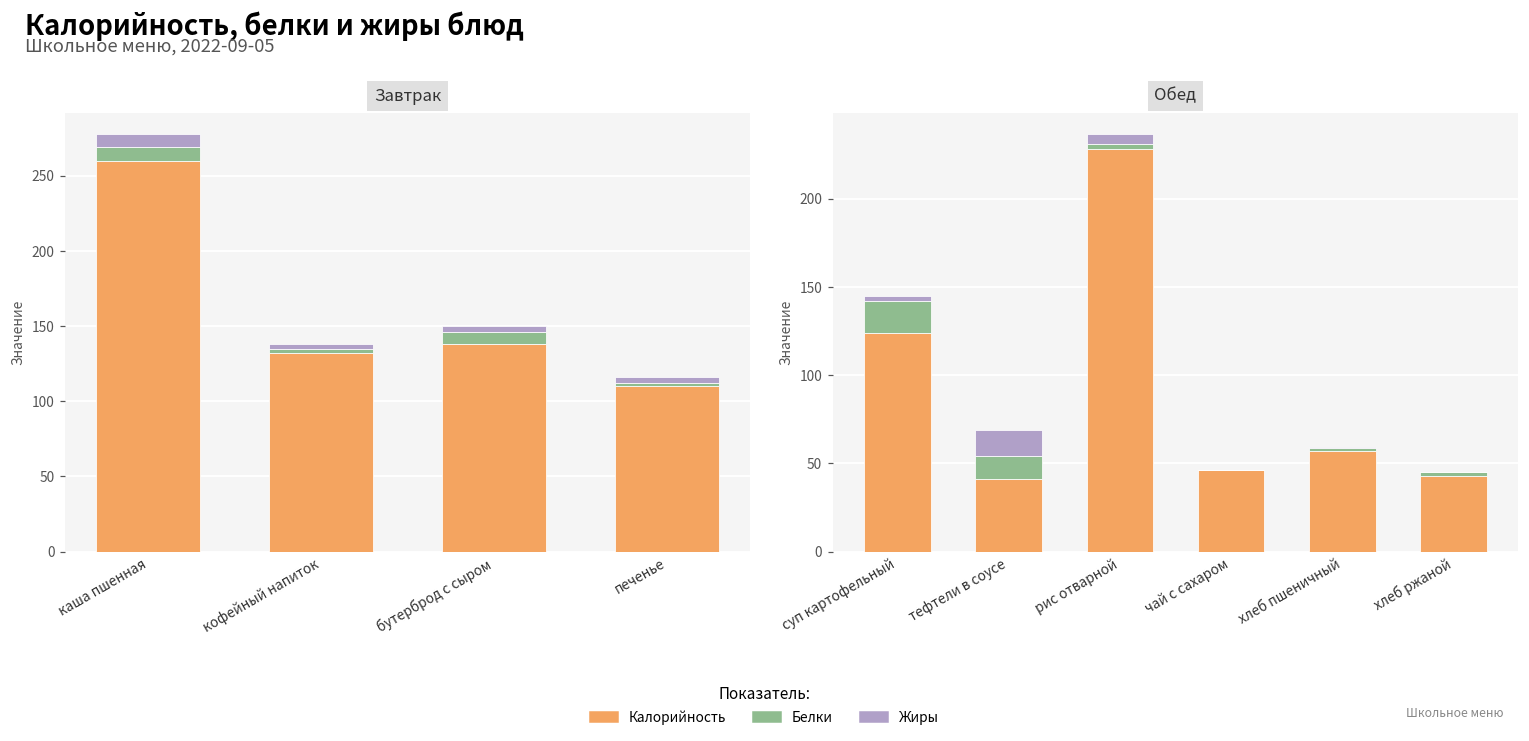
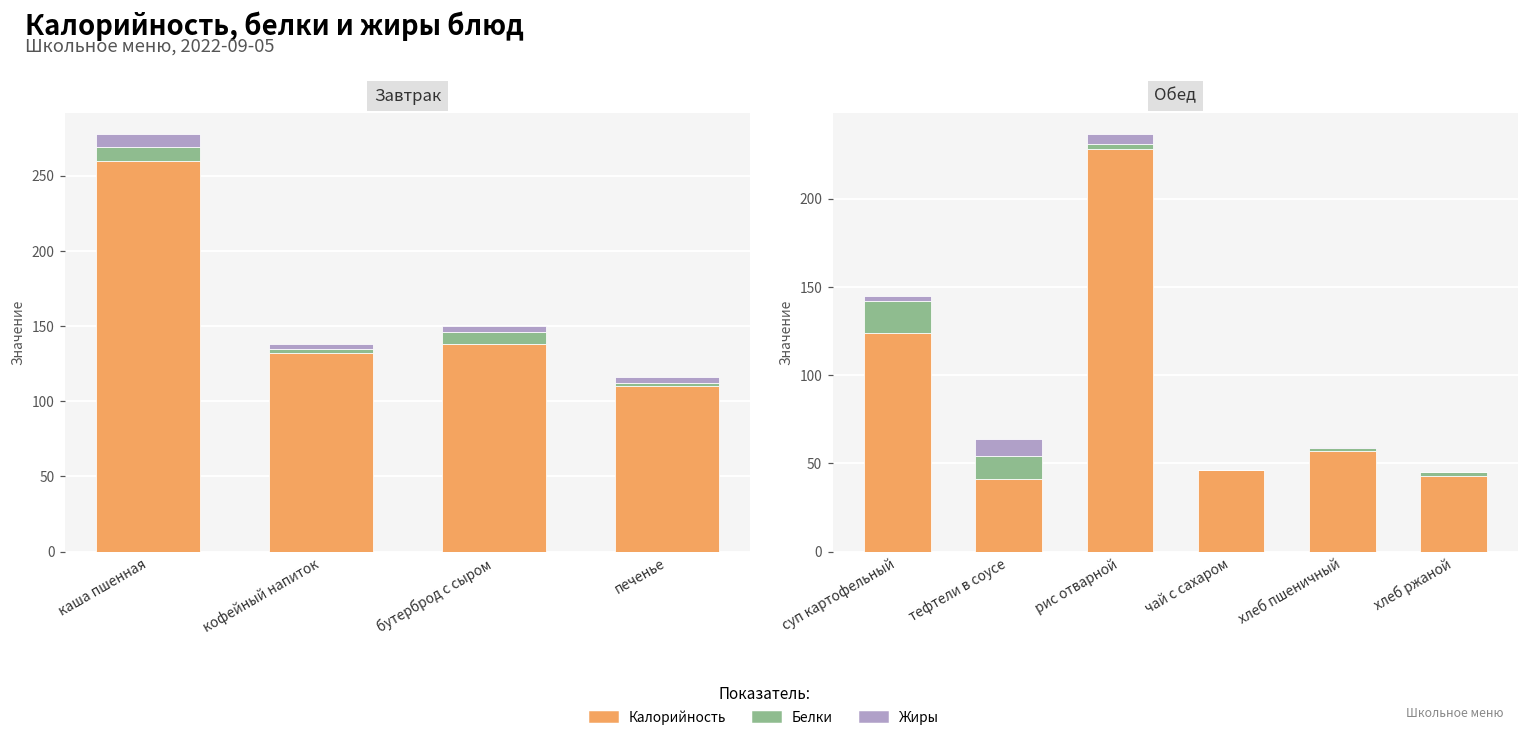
Обед, Жиры, тефтели в соусе: 15 -> 10
